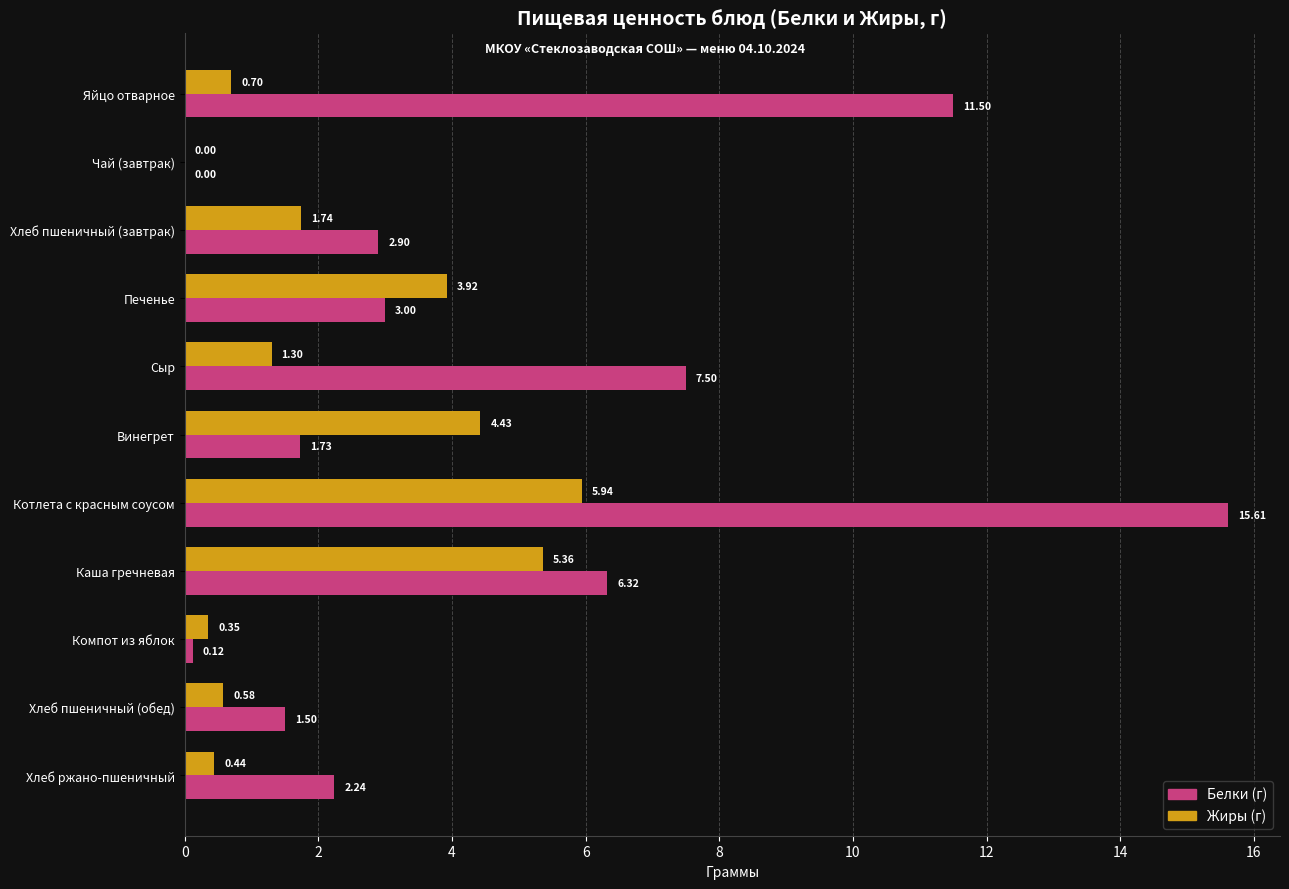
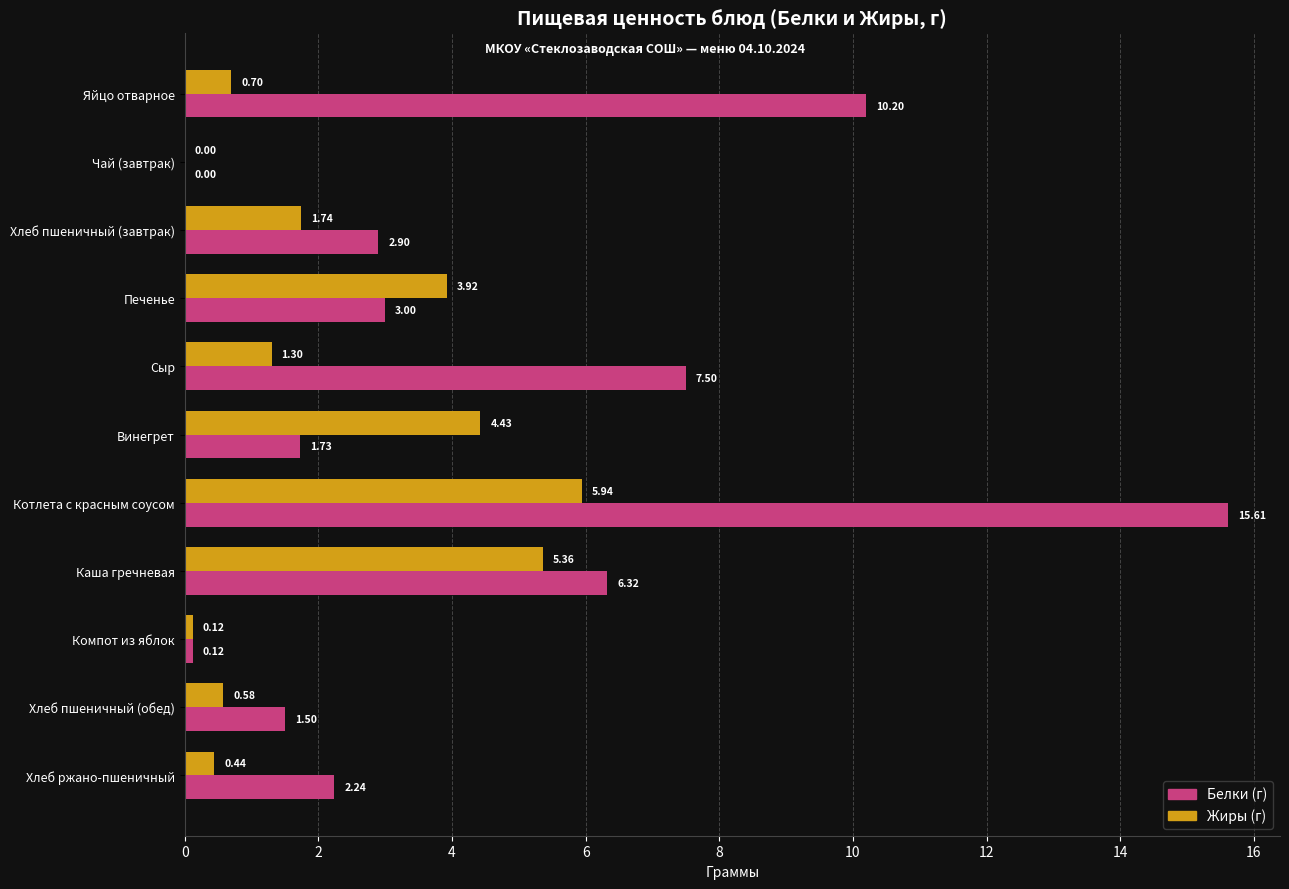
Белки (г), Яйцо отварное: 11.50 -> 10.20
Жиры (г), Компот из яблок: 0.35 -> 0.12
